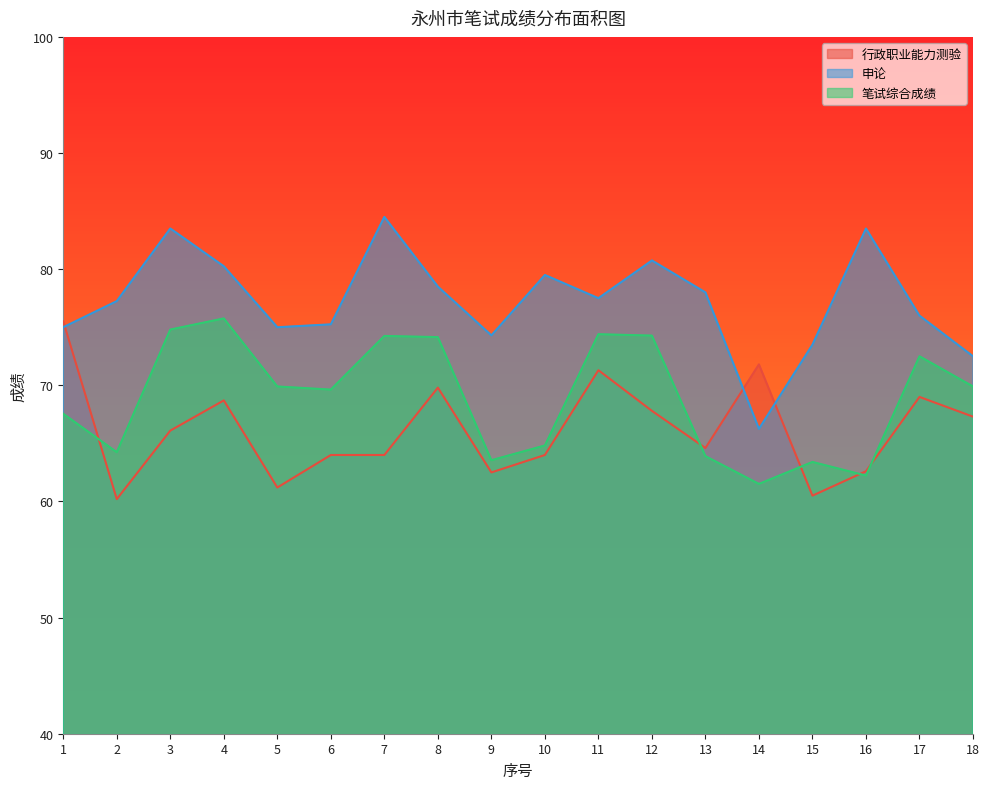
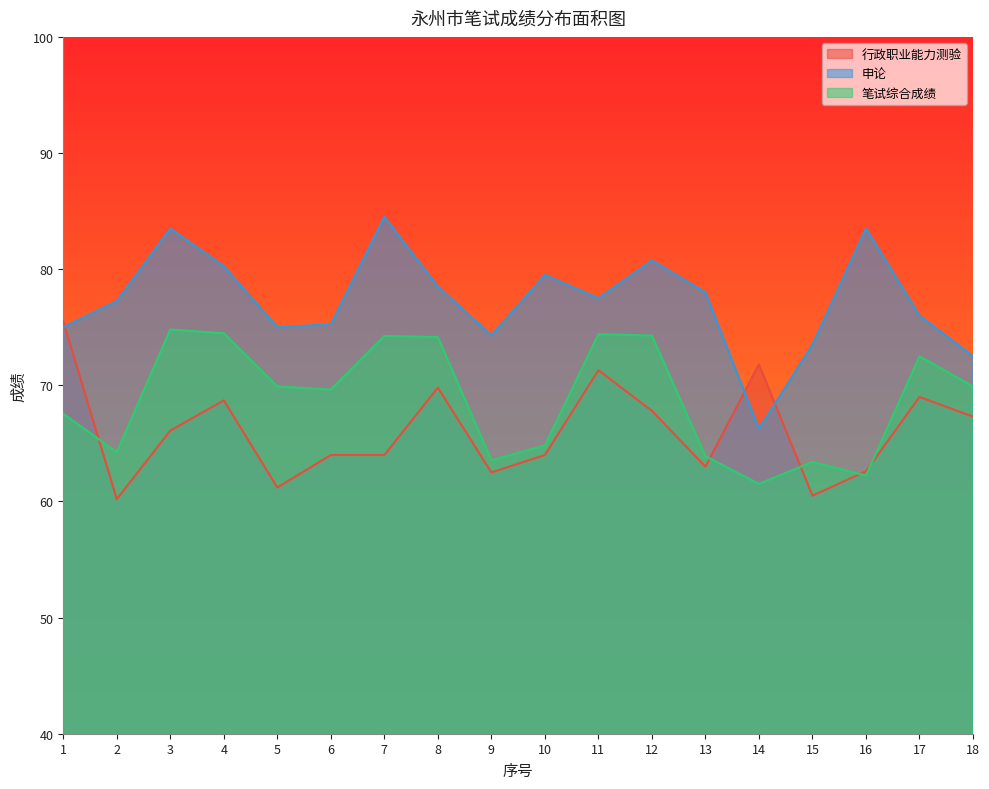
笔试综合成绩, 4: 75.8 -> 74.5
行政职业能力测验, 13: 64.6 -> 63.0
